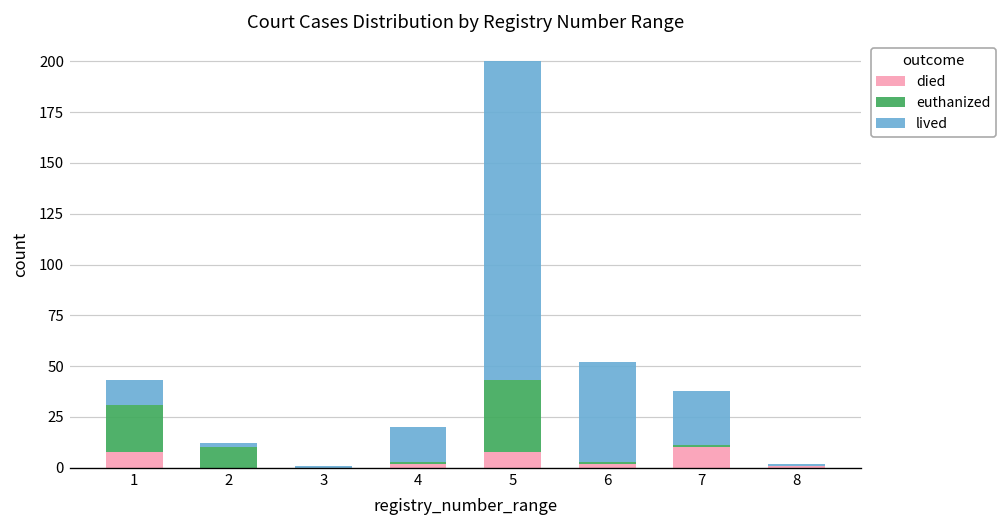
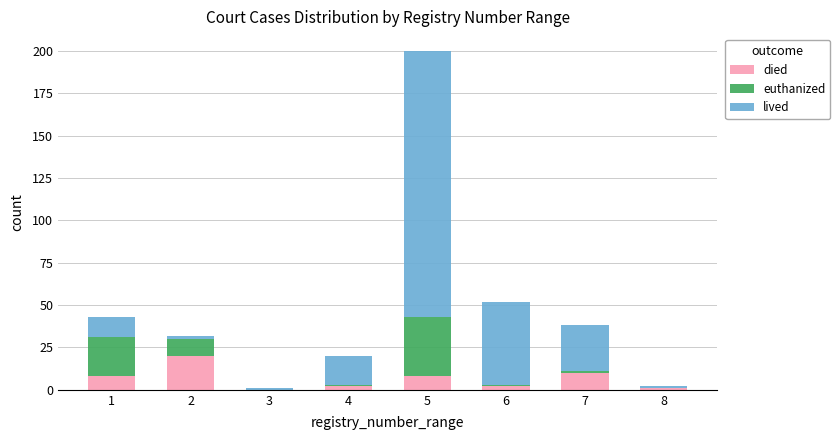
died, 2: 0 -> 20
